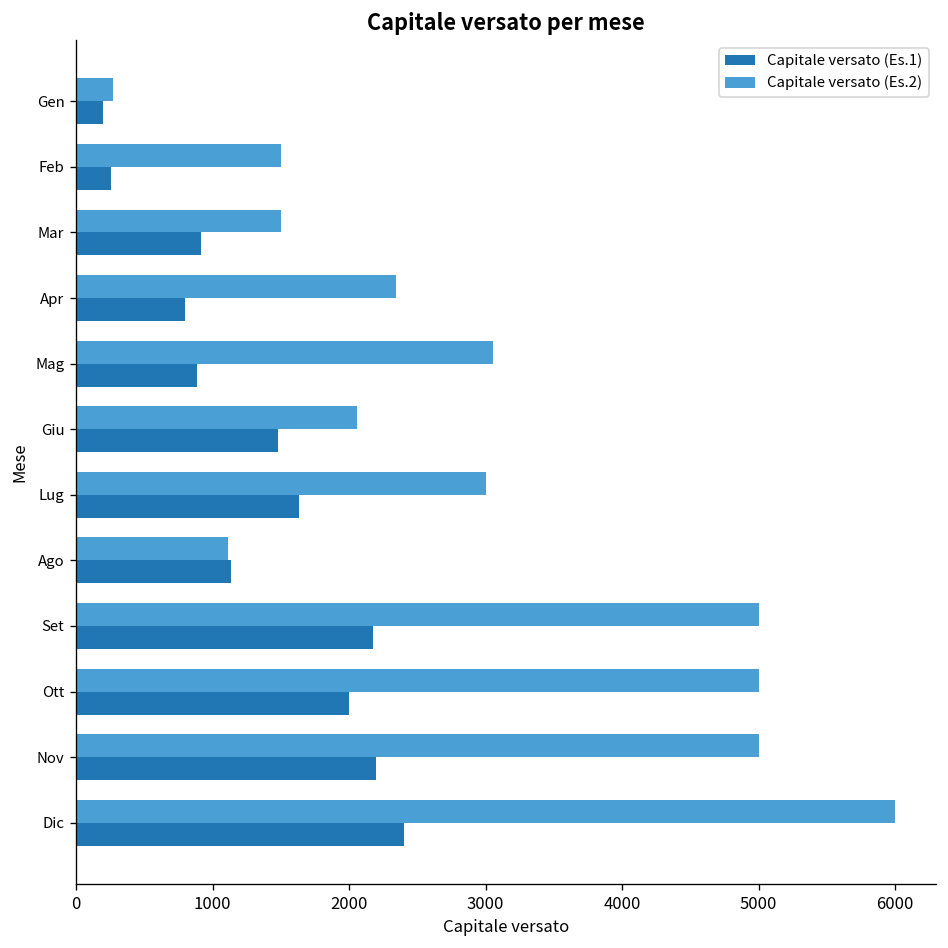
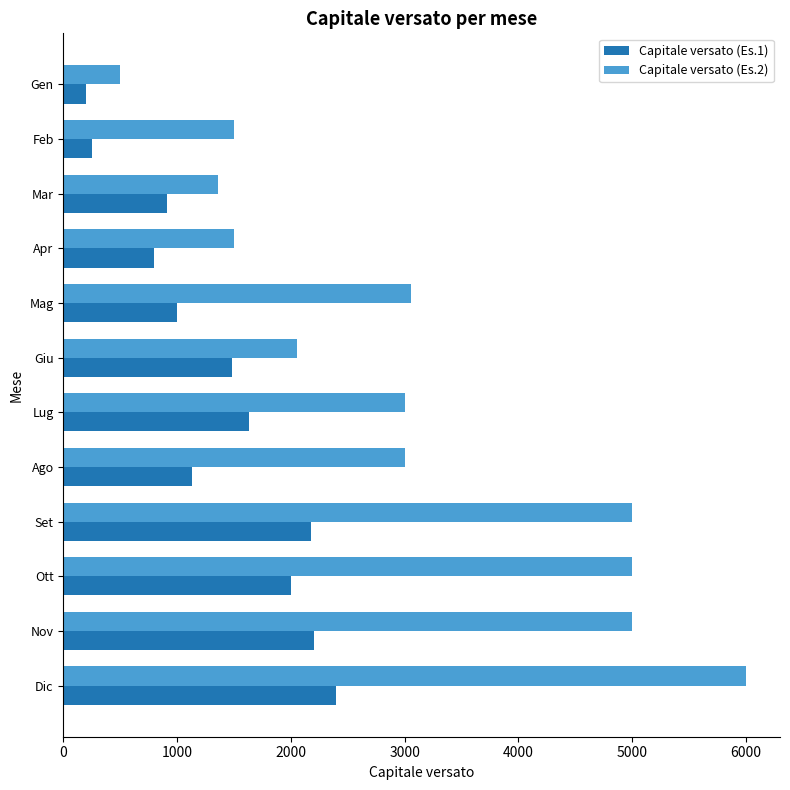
Capitale versato (Es.2), Gen: 270 -> 500
Capitale versato (Es.2), Mar: 1500 -> 1360
Capitale versato (Es.2), Apr: 2340 -> 1500
Capitale versato (Es.1), Mag: 890 -> 1000
Capitale versato (Es.2), Ago: 1120 -> 3000
